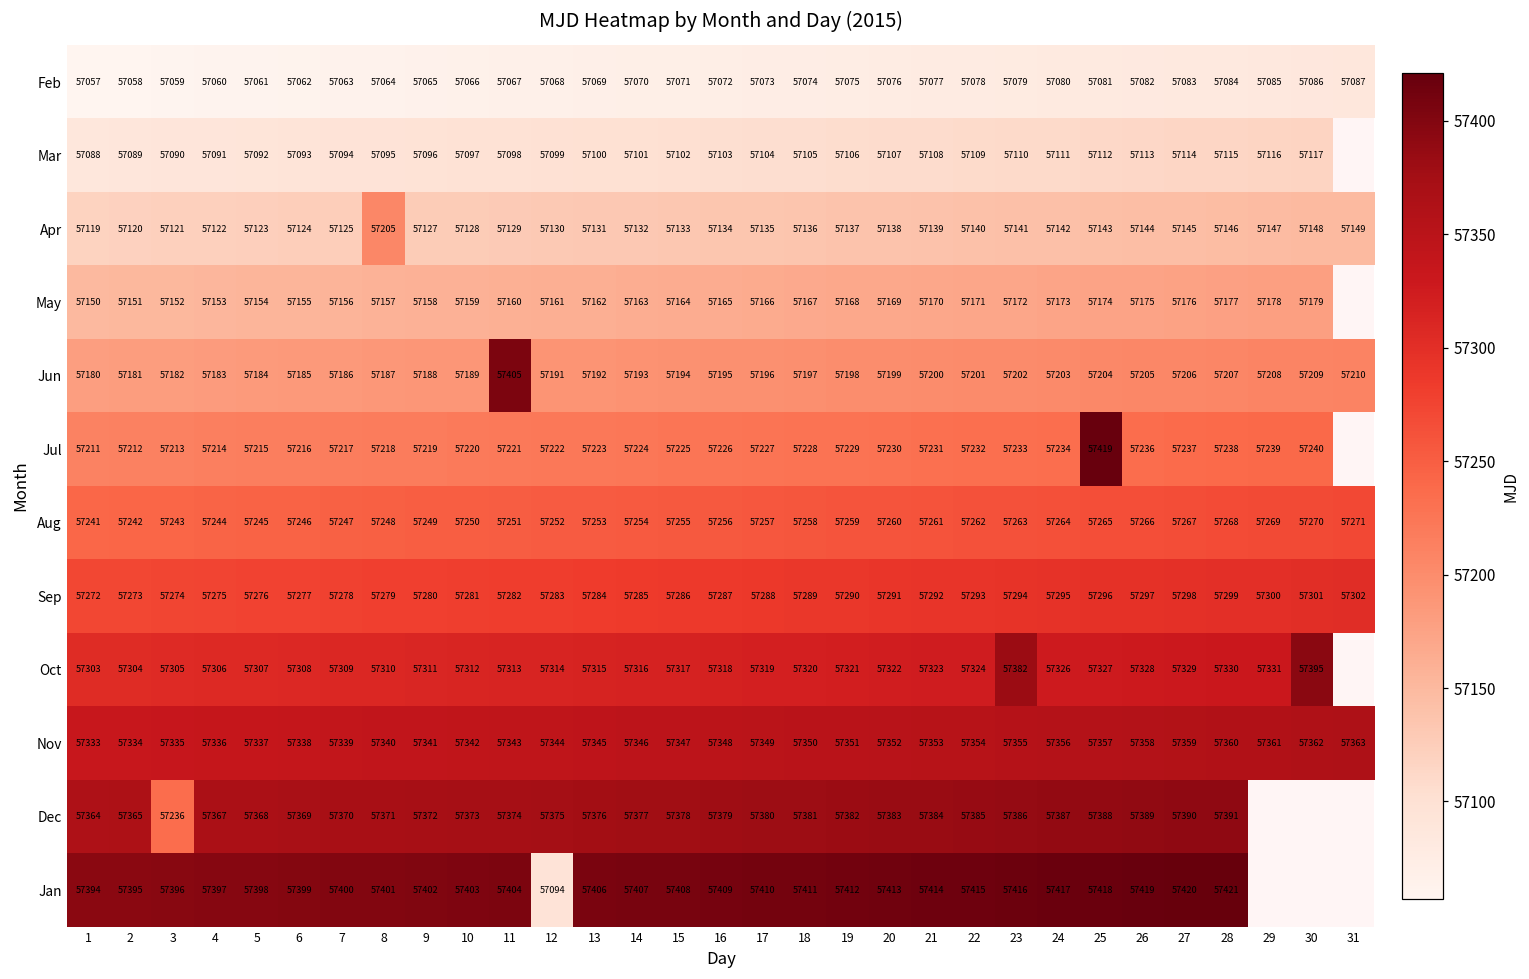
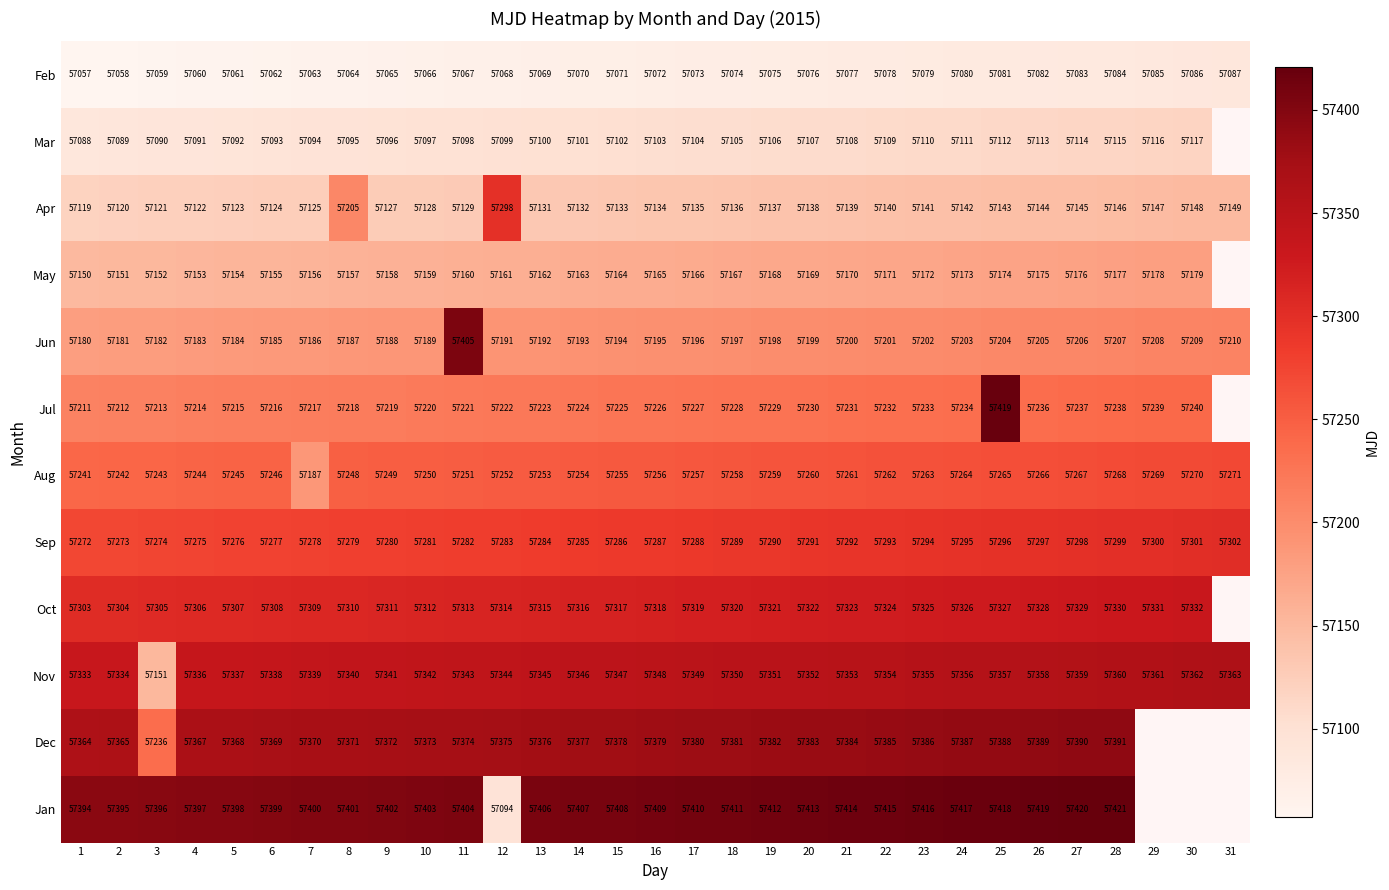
Apr, 12: 57130 -> 57298
Aug, 7: 57247 -> 57187
Oct, 23: 57382 -> 57325
Oct, 30: 57395 -> 57332
Nov, 3: 57335 -> 57151
